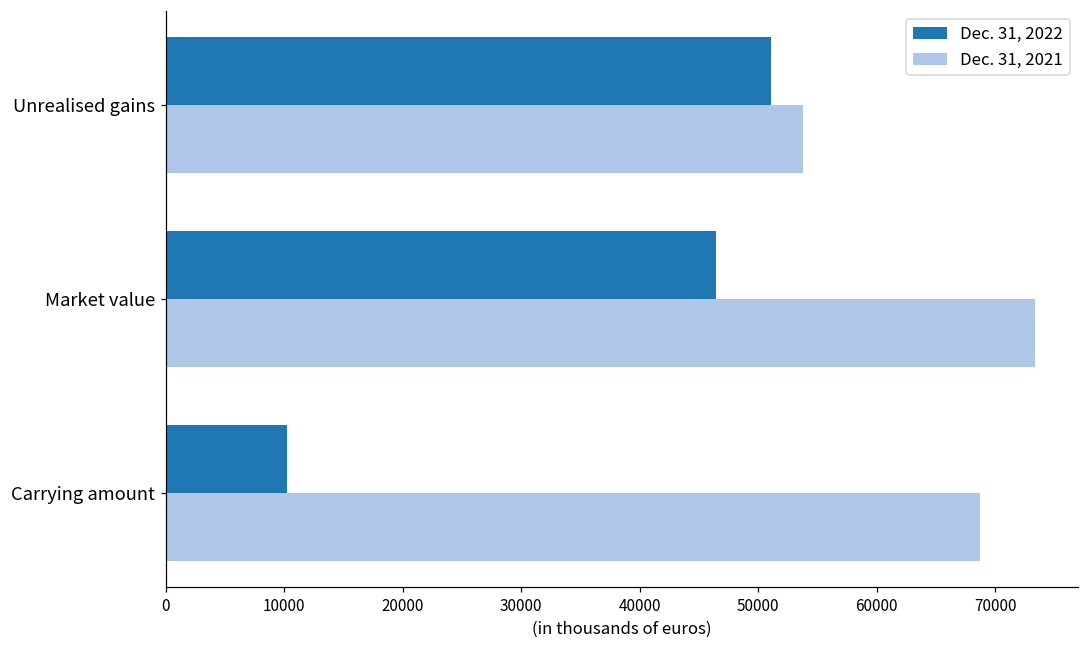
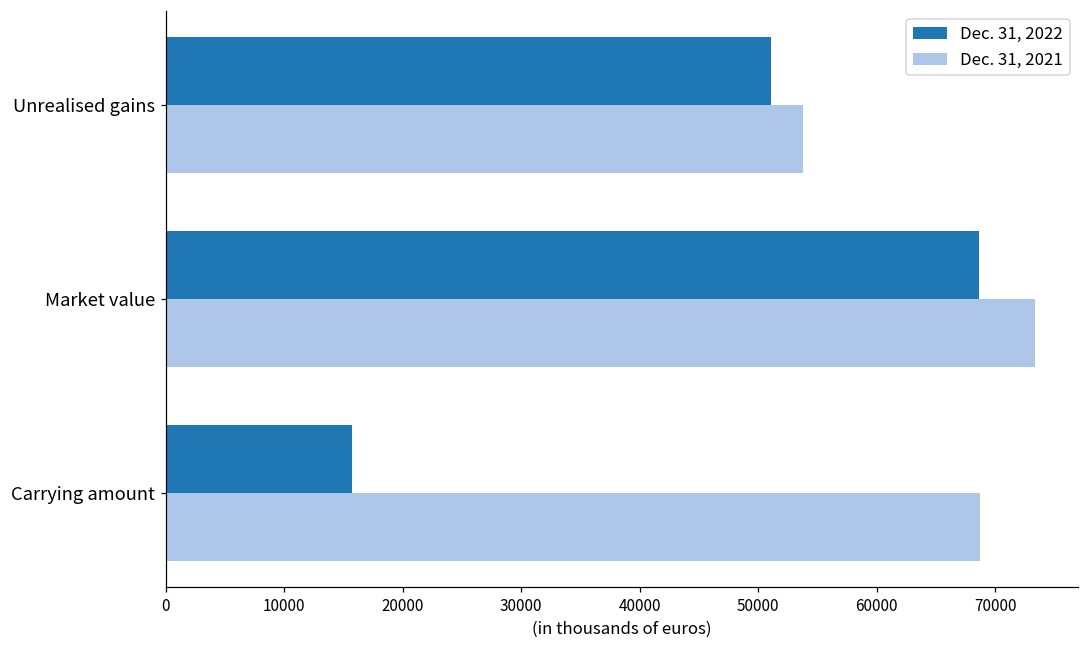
Dec. 31, 2022, Market value: 46500 -> 68700
Dec. 31, 2022, Carrying amount: 10200 -> 15700
